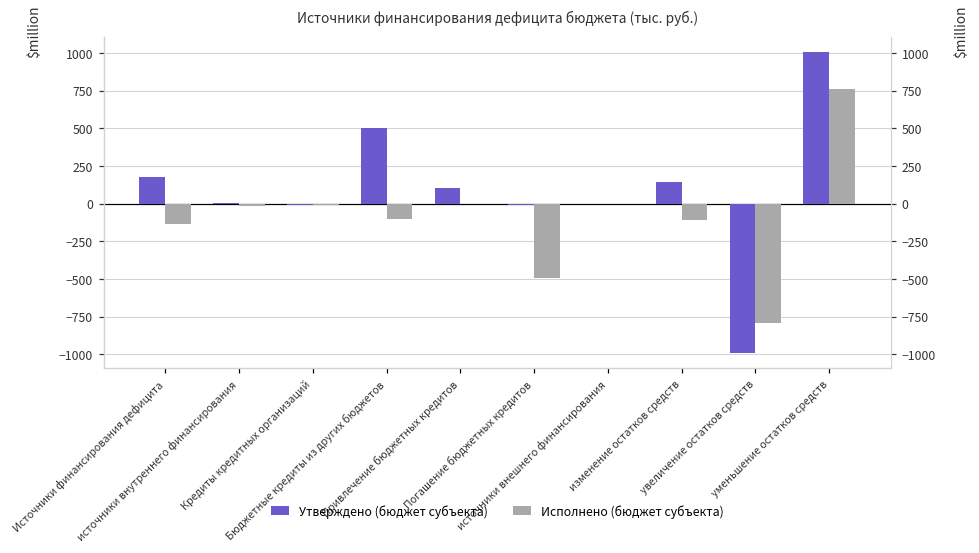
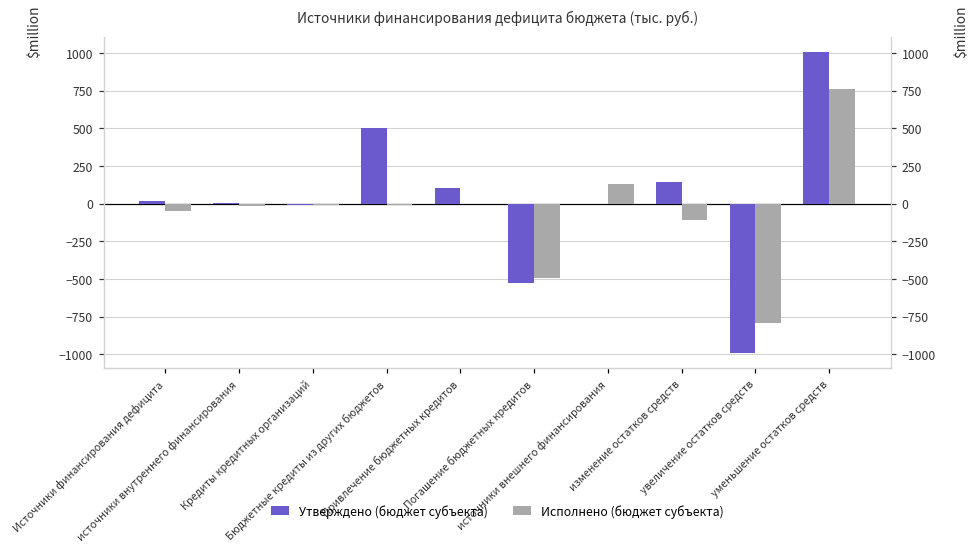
Утверждено (бюджет субъекта), Источники финансирования дефицита: 180 -> 20
Исполнено (бюджет субъекта), Источники финансирования дефицита: -140 -> -50
Исполнено (бюджет субъекта), Бюджетные кредиты из других бюджетов: -100 -> -10
Утверждено (бюджет субъекта), Погашение бюджетных кредитов: -10 -> -530
Исполнено (бюджет субъекта), источники внешнего финансирования: 0 -> 130
